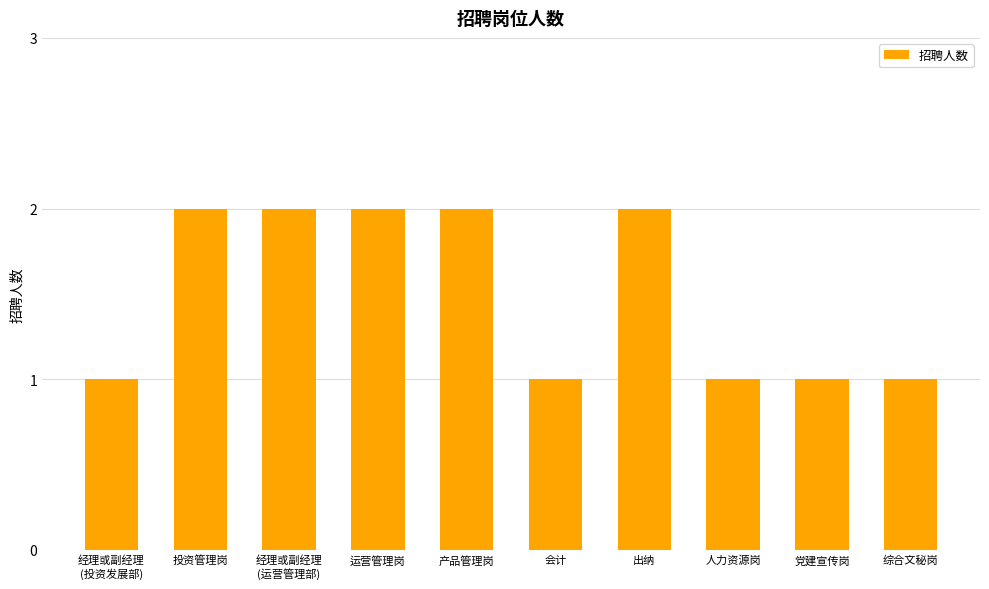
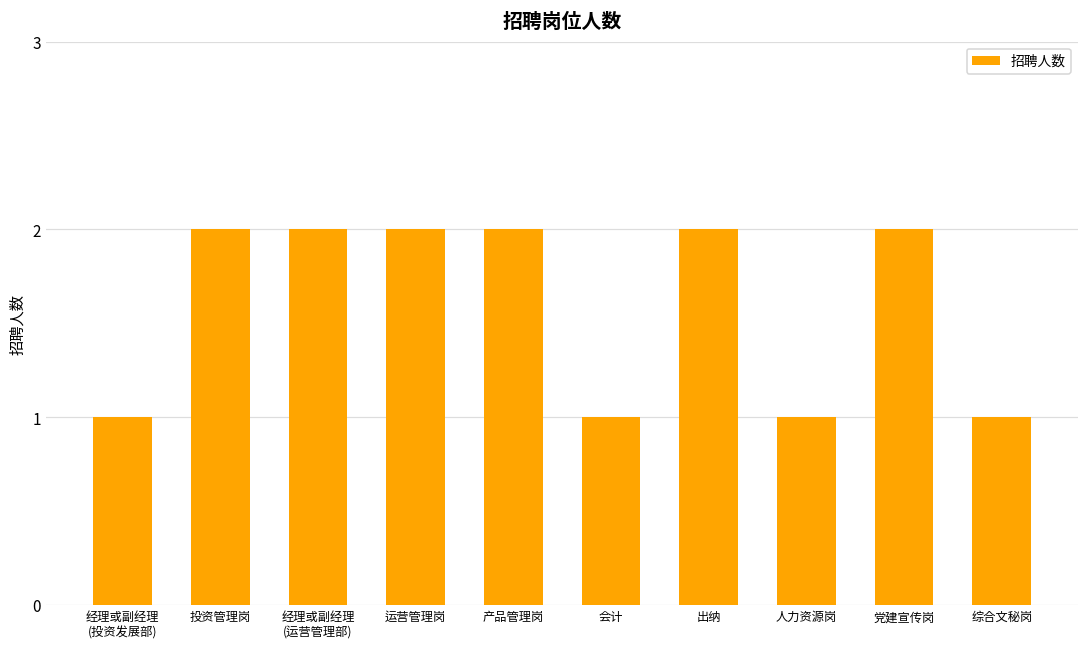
党建宣传岗: 1 -> 2
